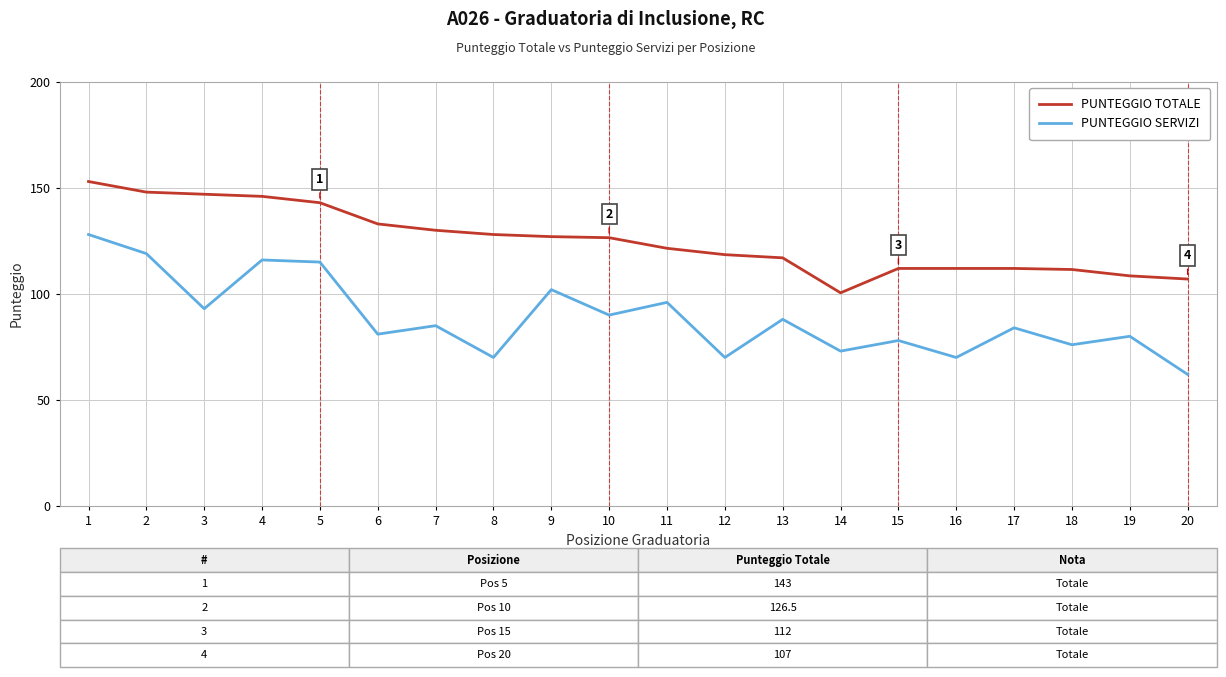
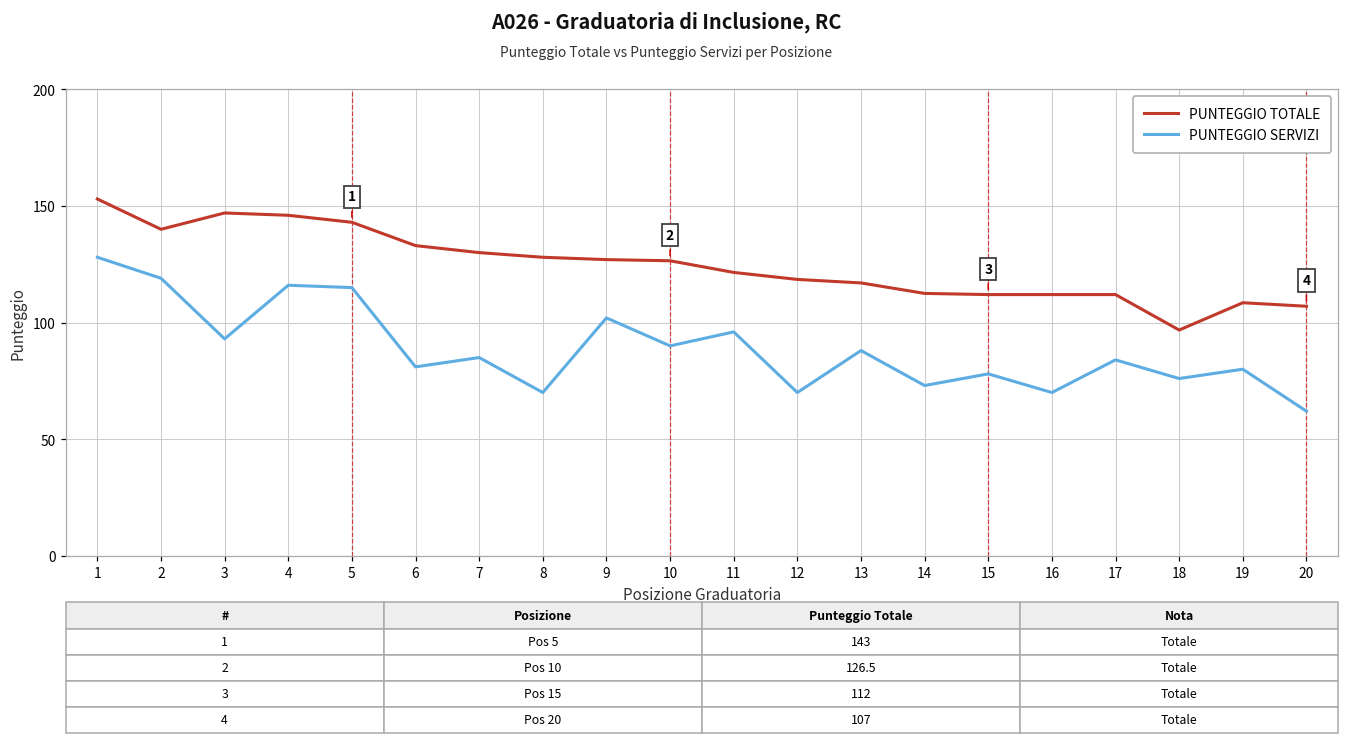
PUNTEGGIO TOTALE, 2: 148 -> 140
PUNTEGGIO TOTALE, 14: 101 -> 113
PUNTEGGIO TOTALE, 18: 112 -> 97
